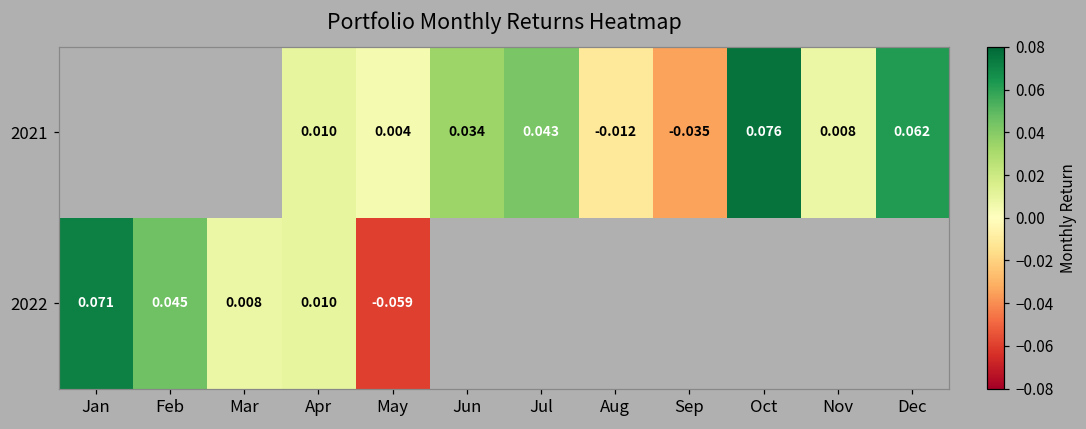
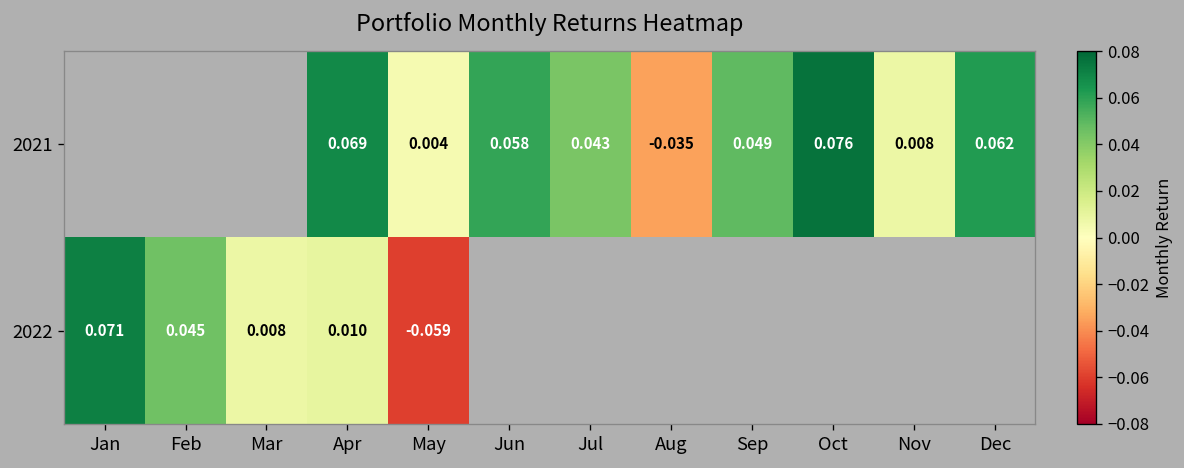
2021, Apr: 0.010 -> 0.069
2021, Jun: 0.034 -> 0.058
2021, Aug: -0.012 -> -0.035
2021, Sep: -0.035 -> 0.049
